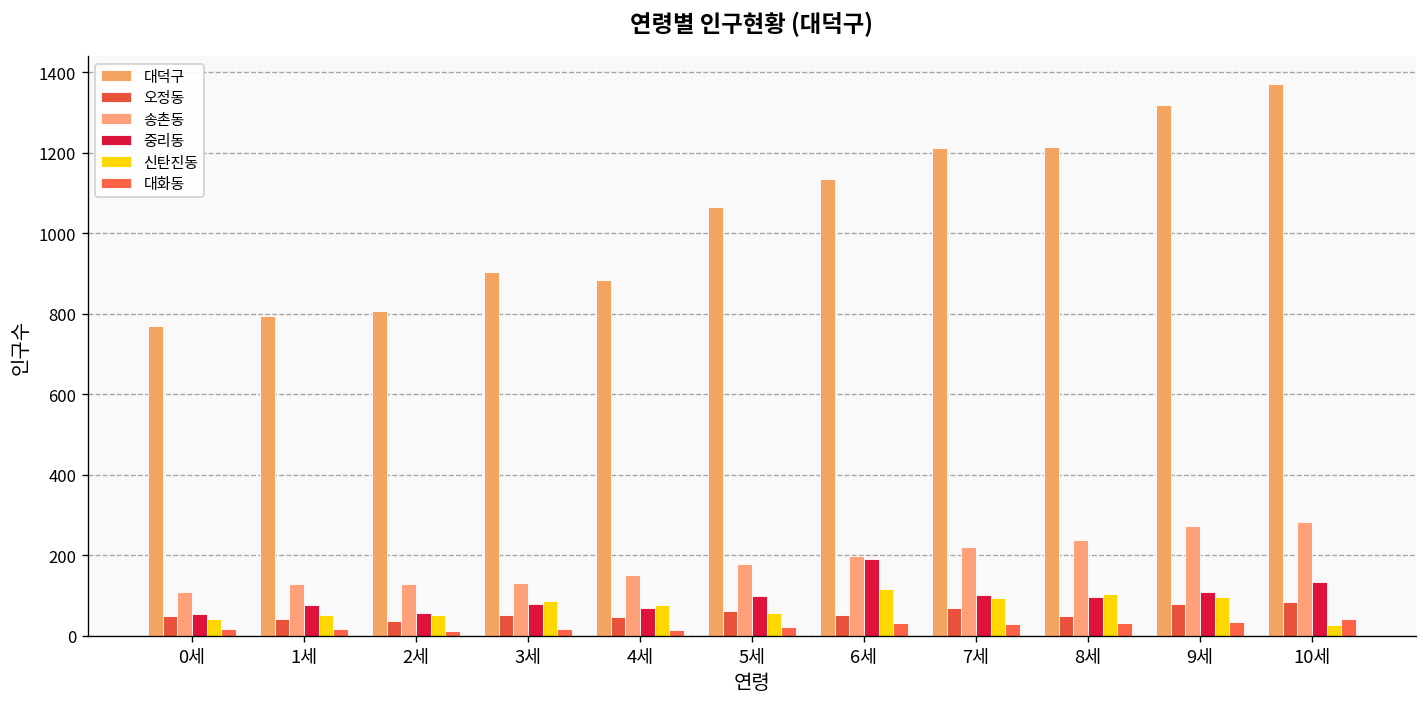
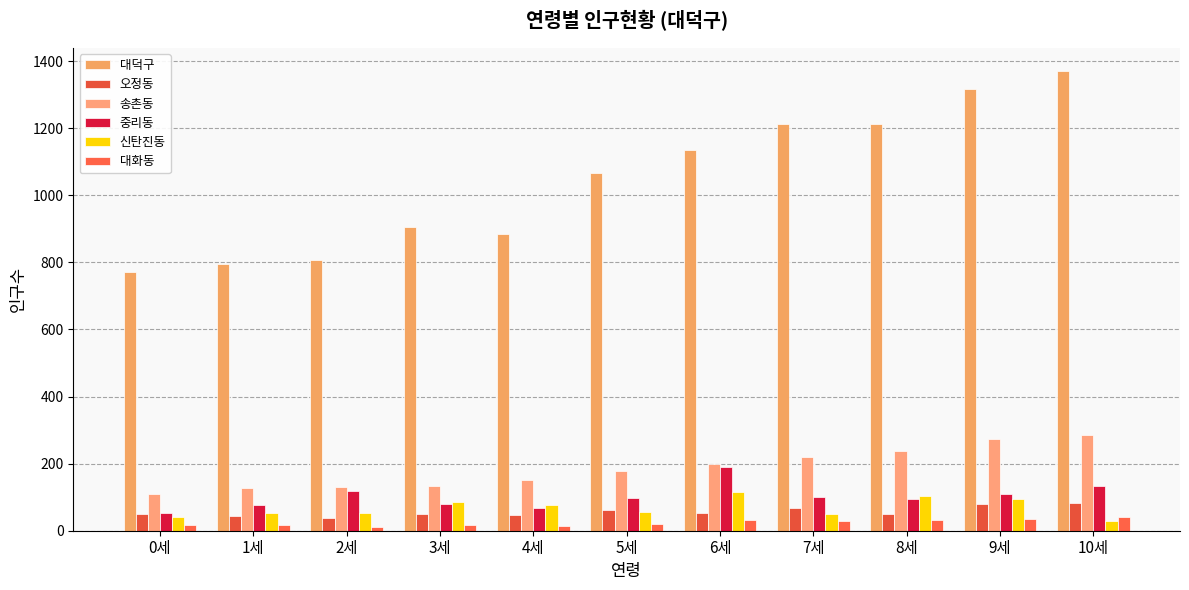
중리동, 2세: 60 -> 120
신탄진동, 7세: 90 -> 50
